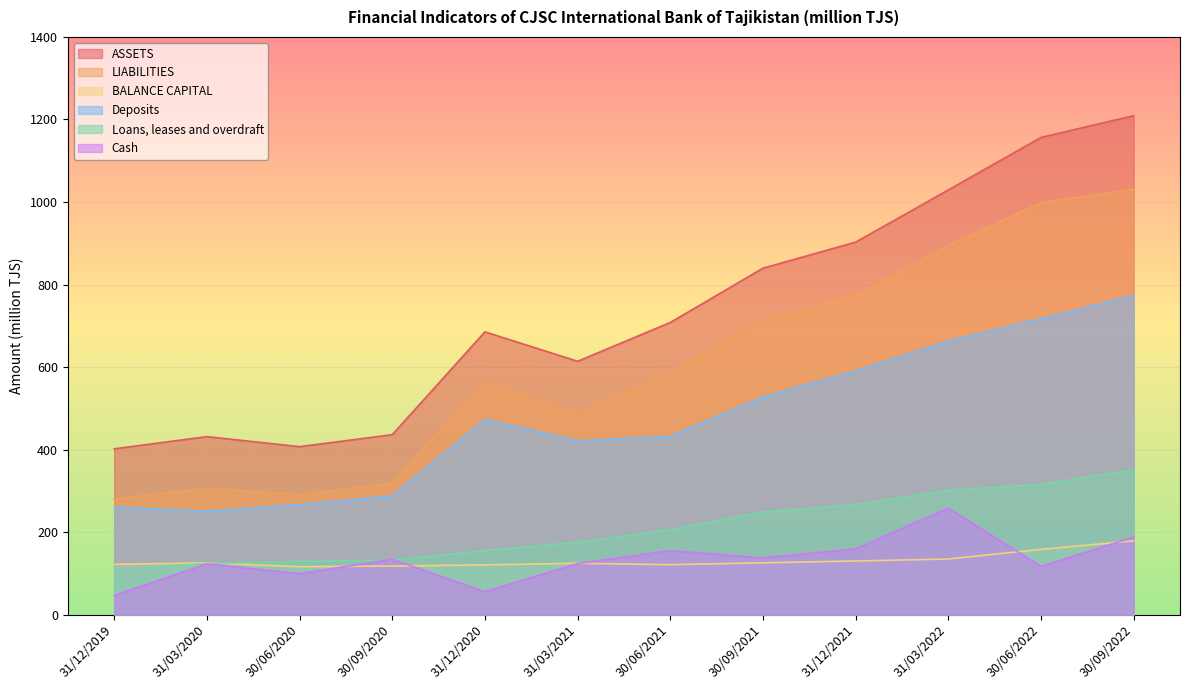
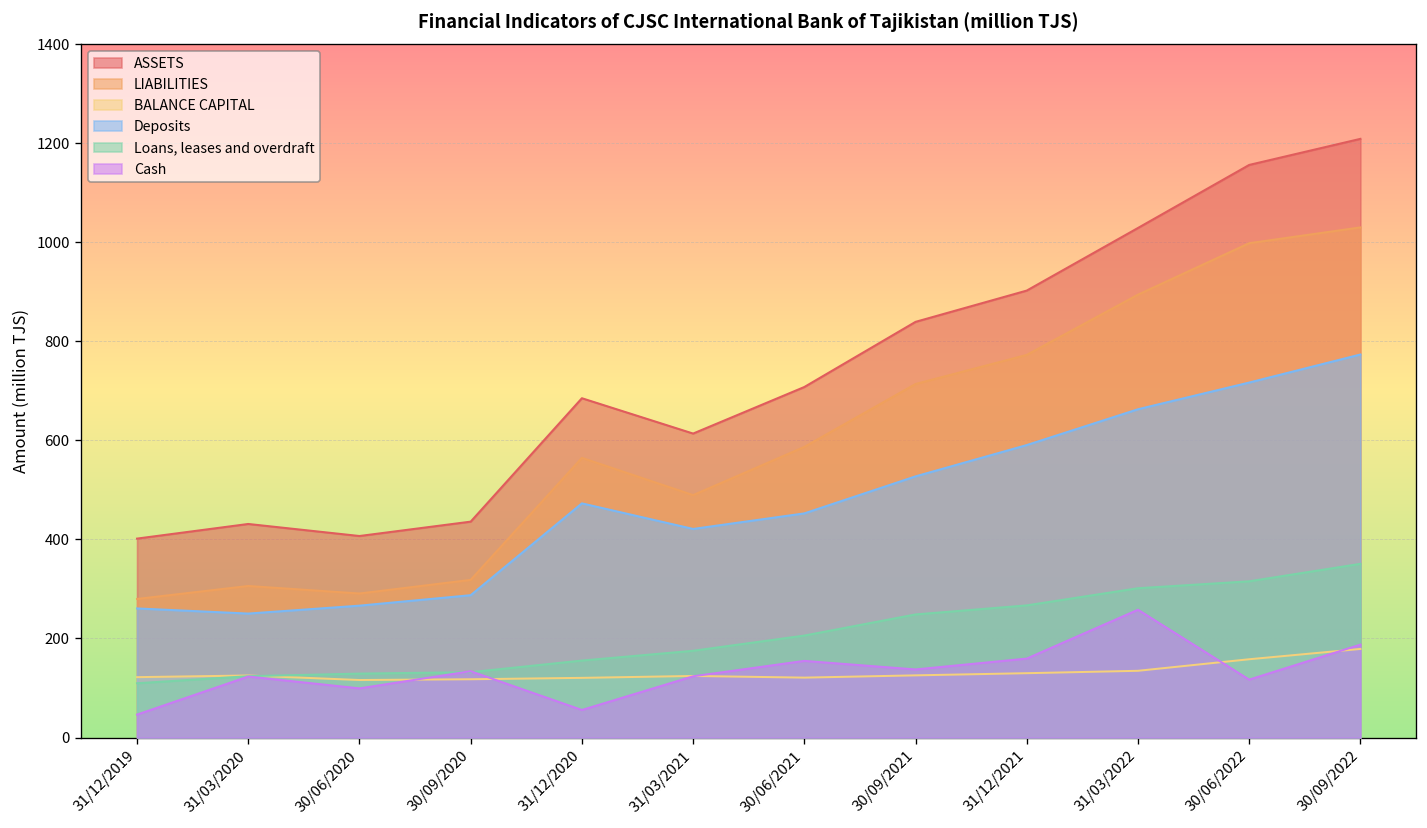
Deposits, 30/06/2021: 430 -> 450
